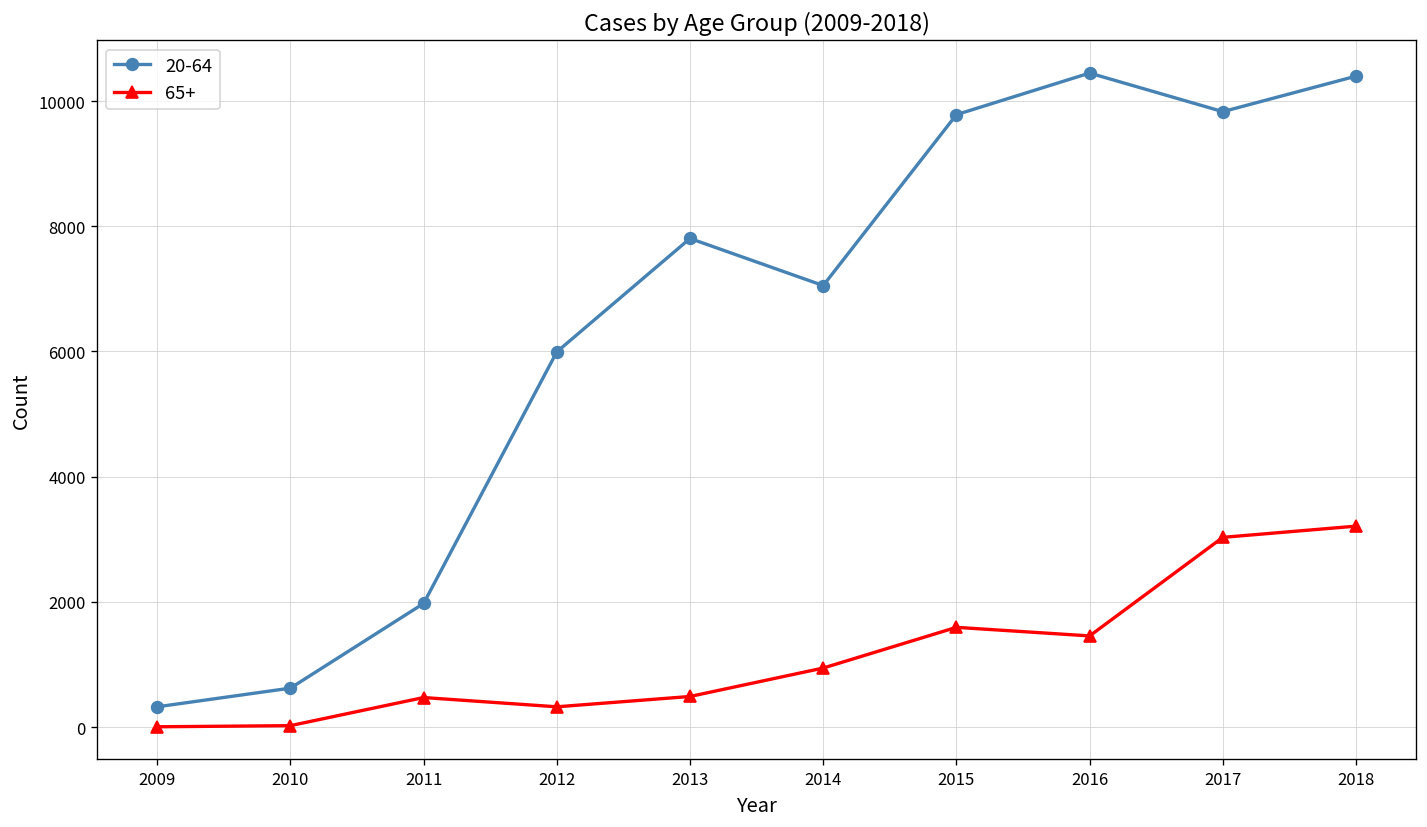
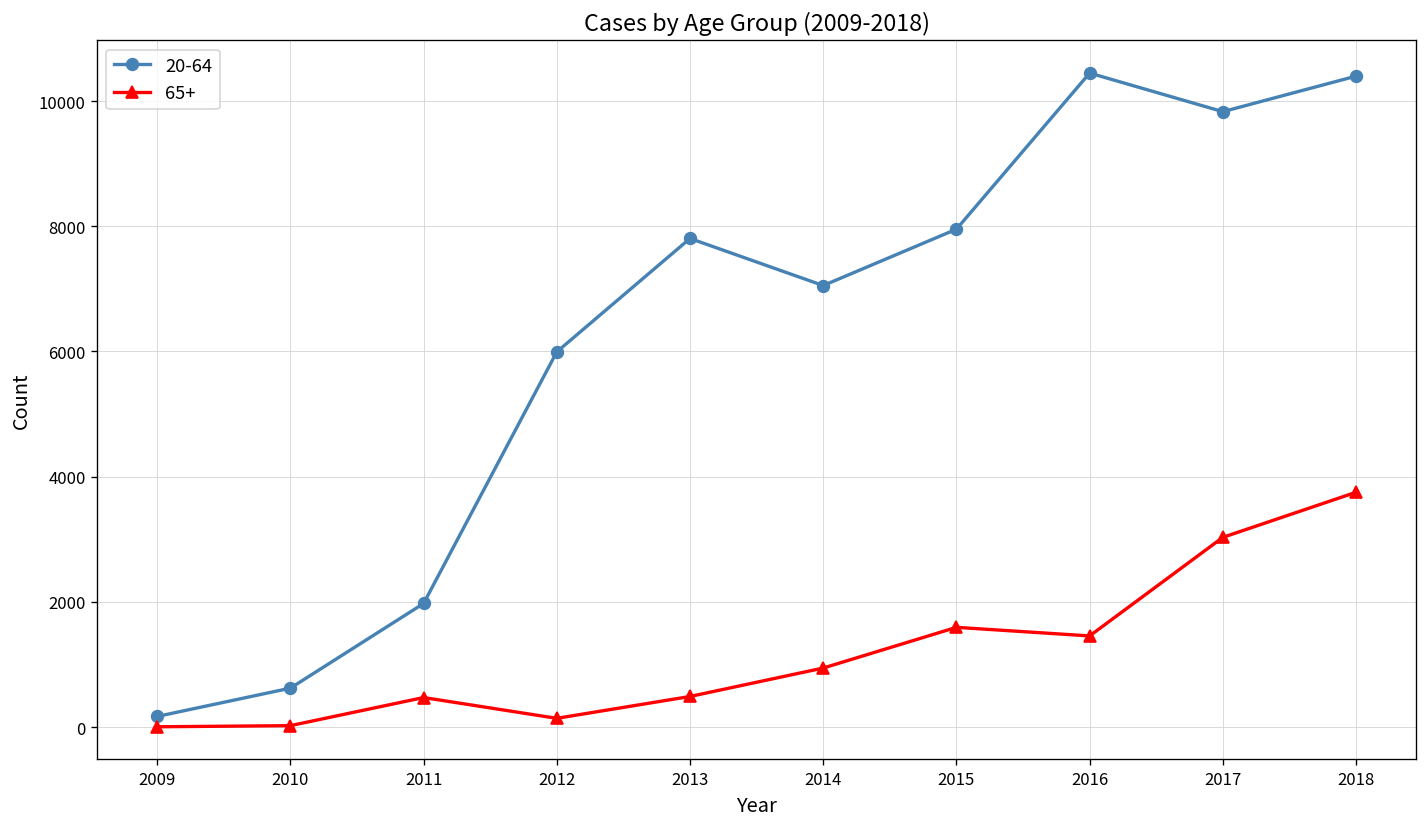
20-64, 2009: 300 -> 200
65+, 2012: 300 -> 100
20-64, 2015: 9800 -> 8000
65+, 2018: 3200 -> 3800
